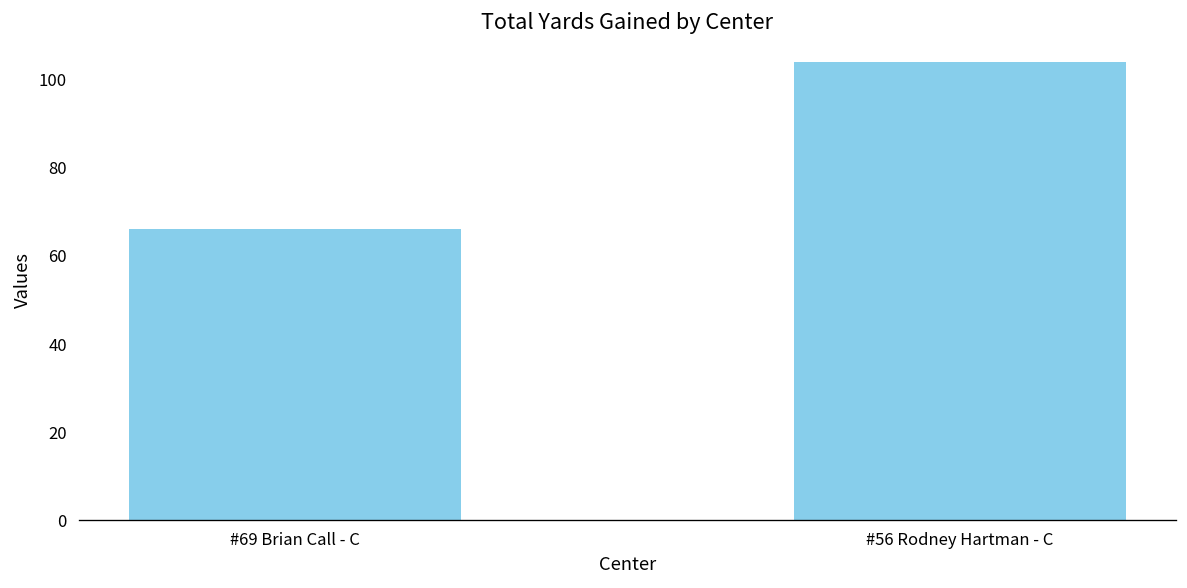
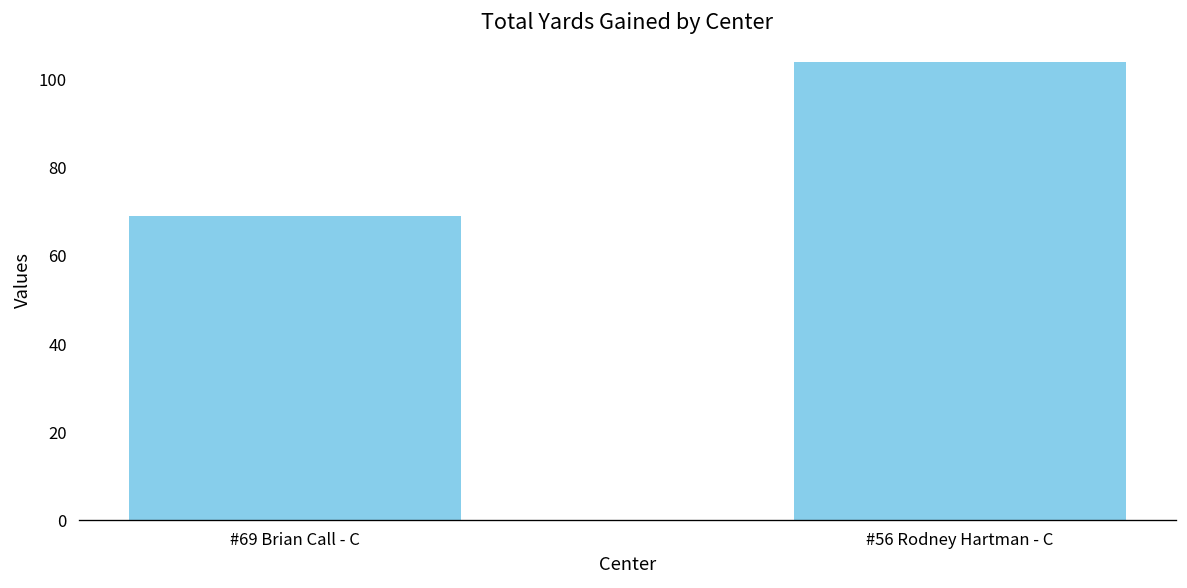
#69 Brian Call - C: 66 -> 69
